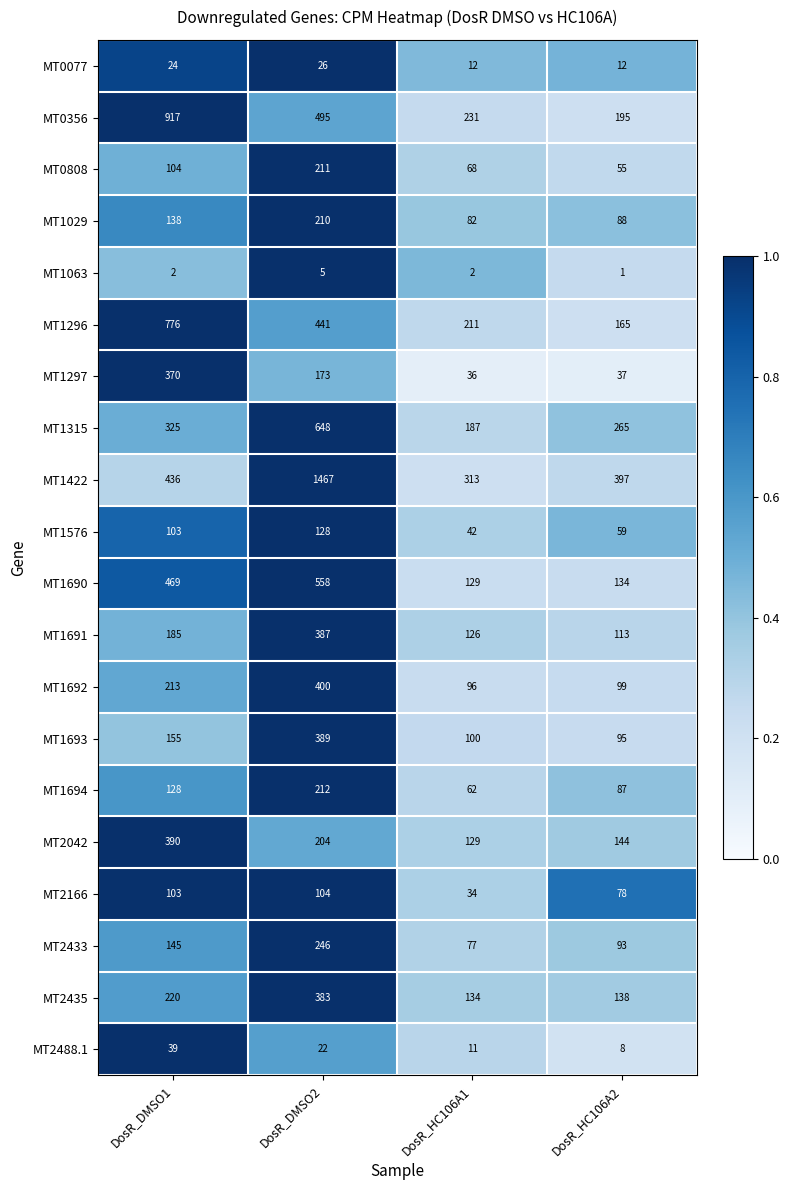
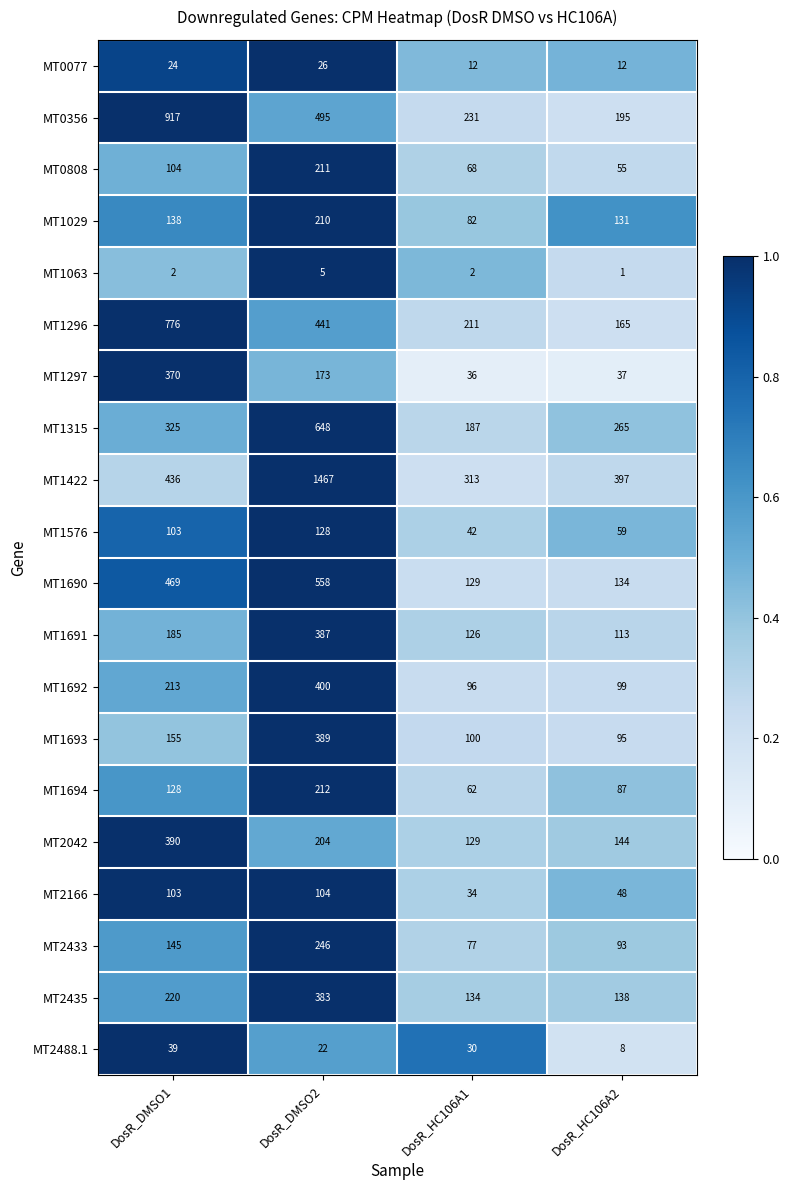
MT1029, DosR_HC106A2: 88 -> 131
MT2166, DosR_HC106A2: 78 -> 48
MT2488.1, DosR_HC106A1: 11 -> 30
